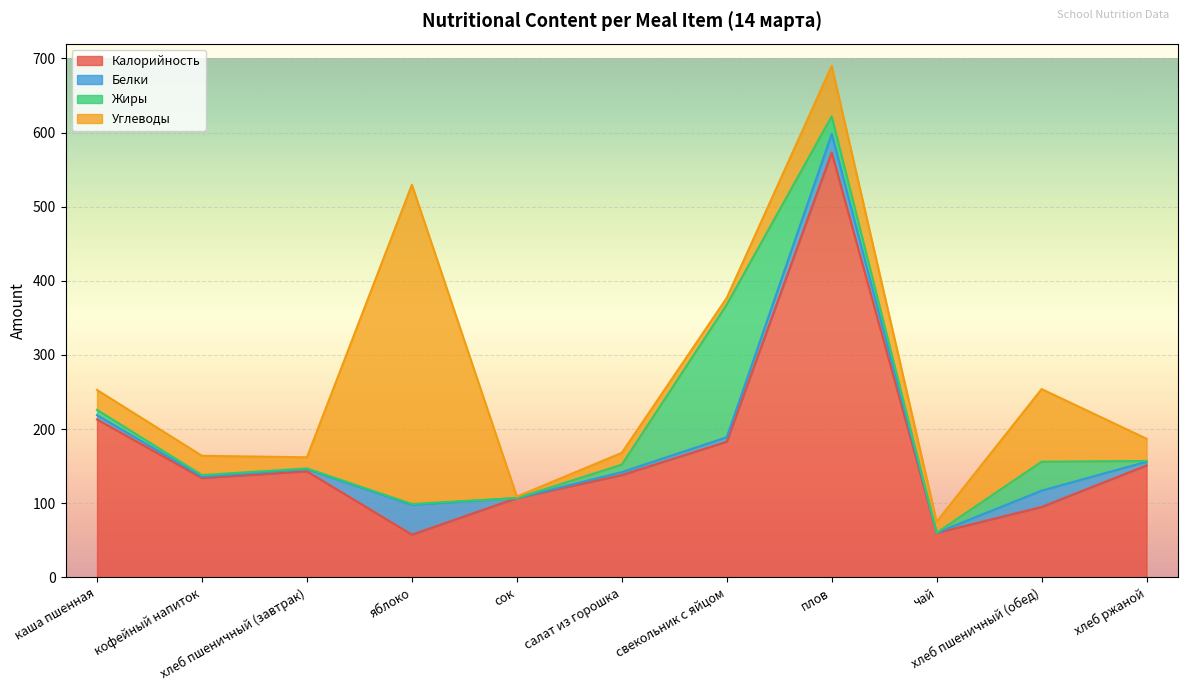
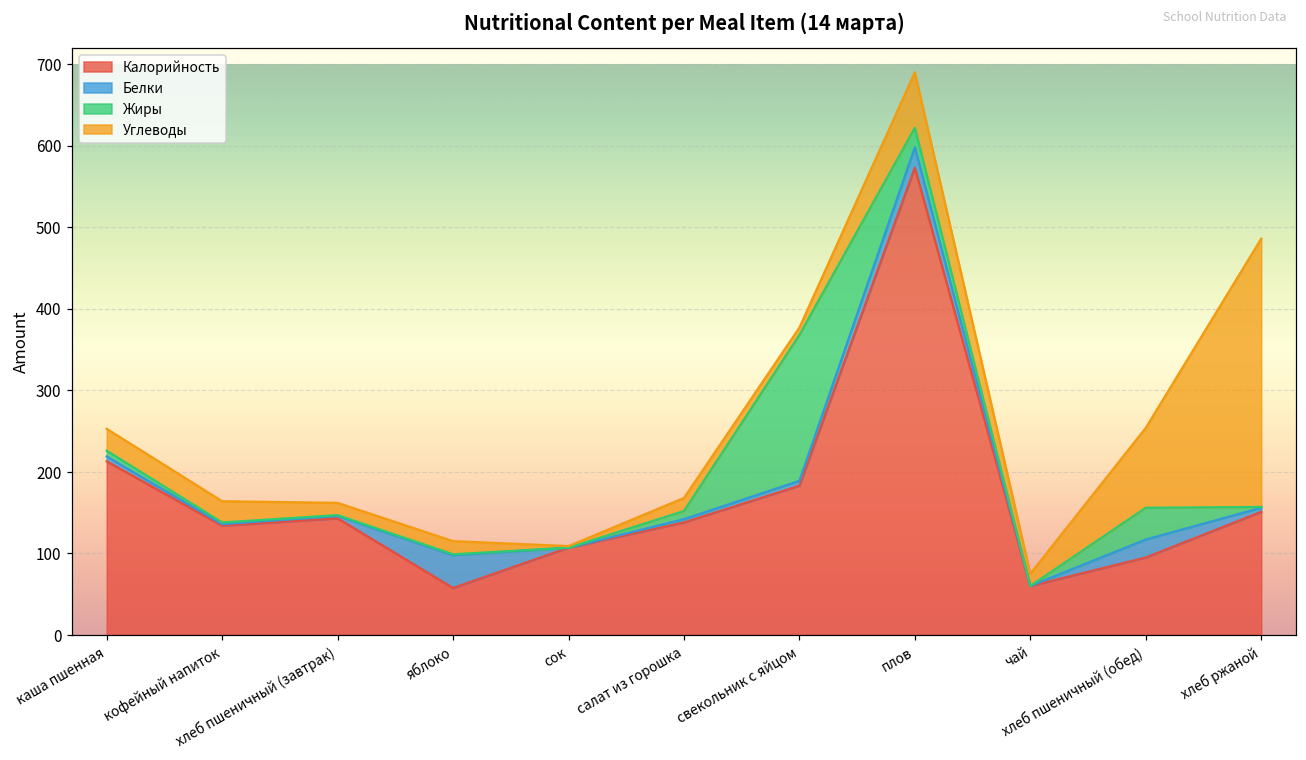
Углеводы, яблоко: 430 -> 20
Углеводы, хлеб ржаной: 30 -> 330
